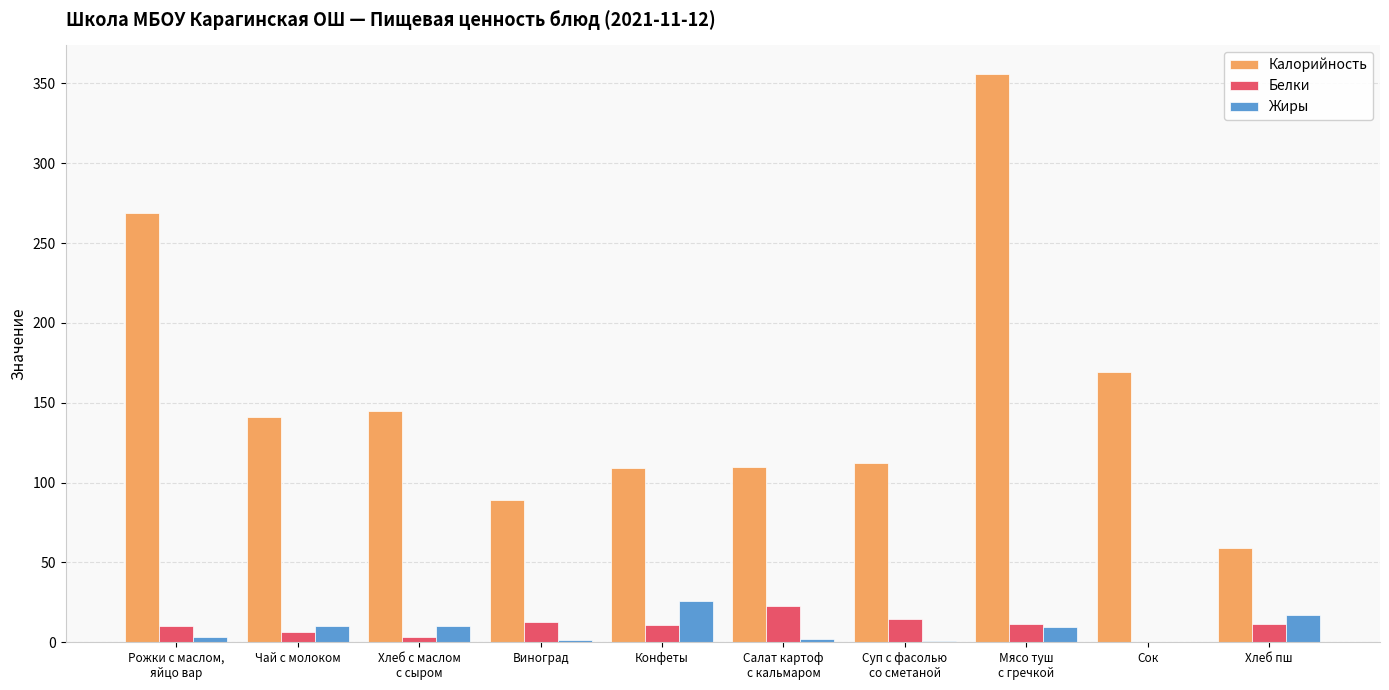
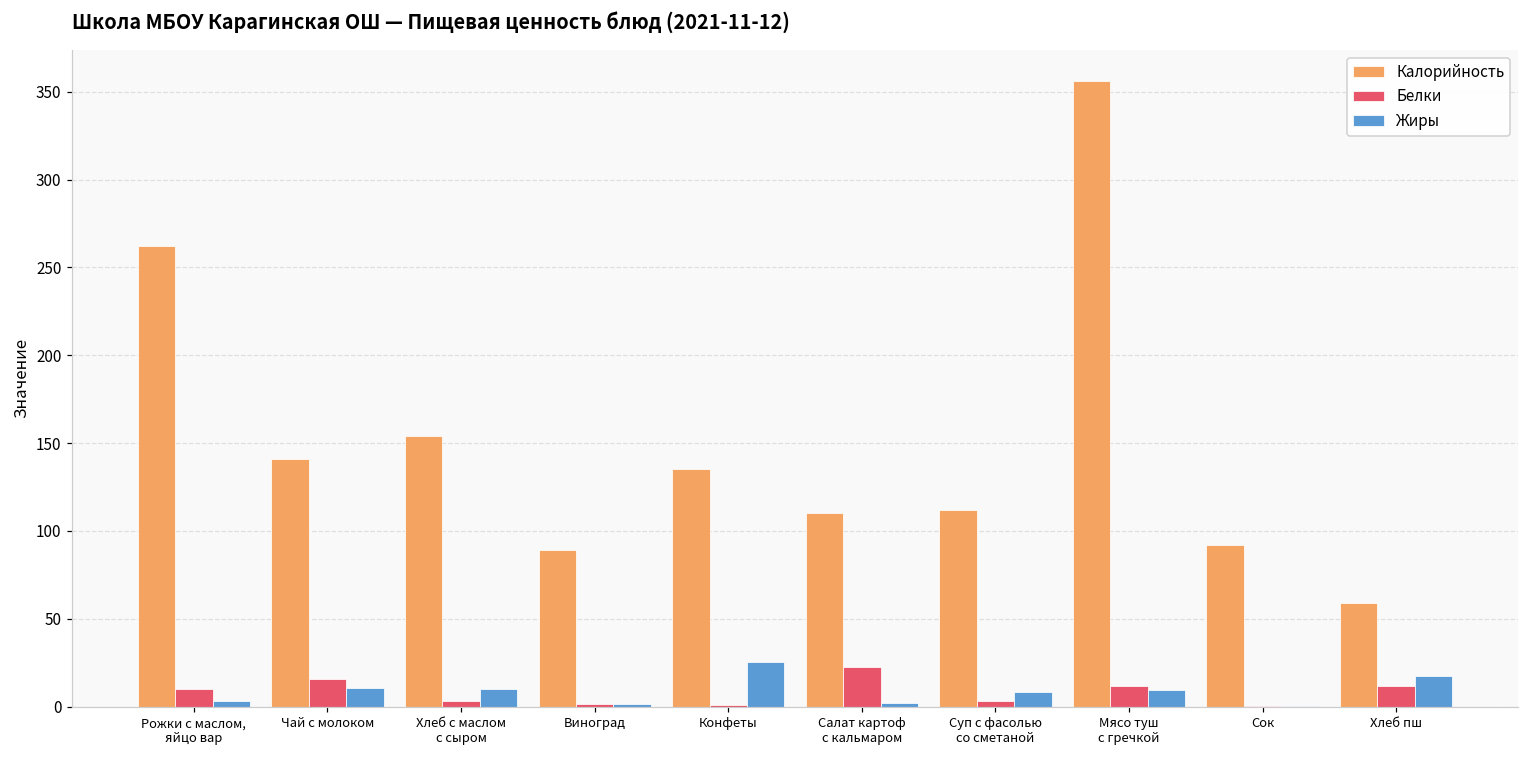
Калорийность, Рожки с маслом, яйцо вар: 269 -> 262
Белки, Чай с молоком: 7 -> 16
Калорийность, Хлеб с маслом с сыром: 145 -> 154
Белки, Виноград: 13 -> 2
Калорийность, Конфеты: 109 -> 135
Белки, Конфеты: 11 -> 1
Белки, Суп с фасолью со сметаной: 15 -> 3
Жиры, Суп с фасолью со сметаной: 1 -> 8
Калорийность, Сок: 169 -> 92
